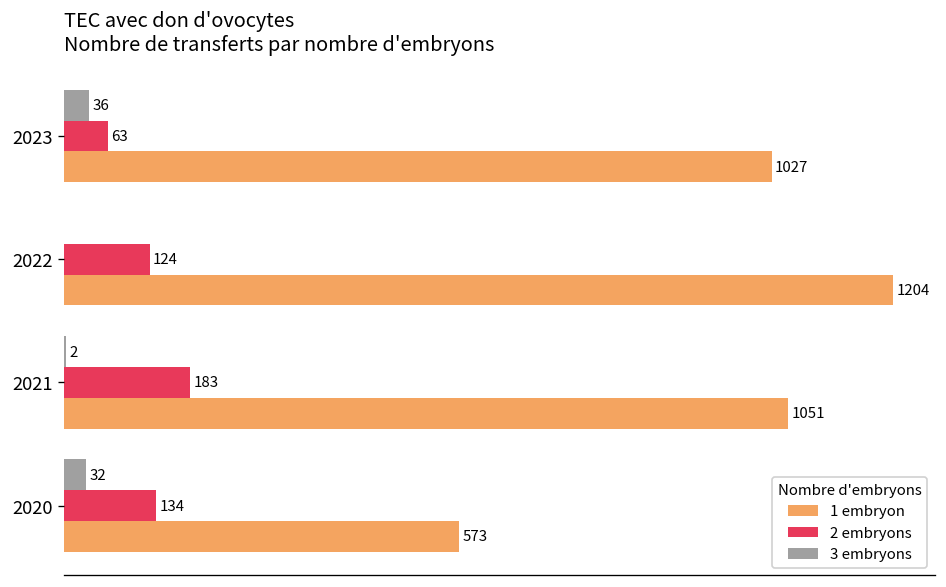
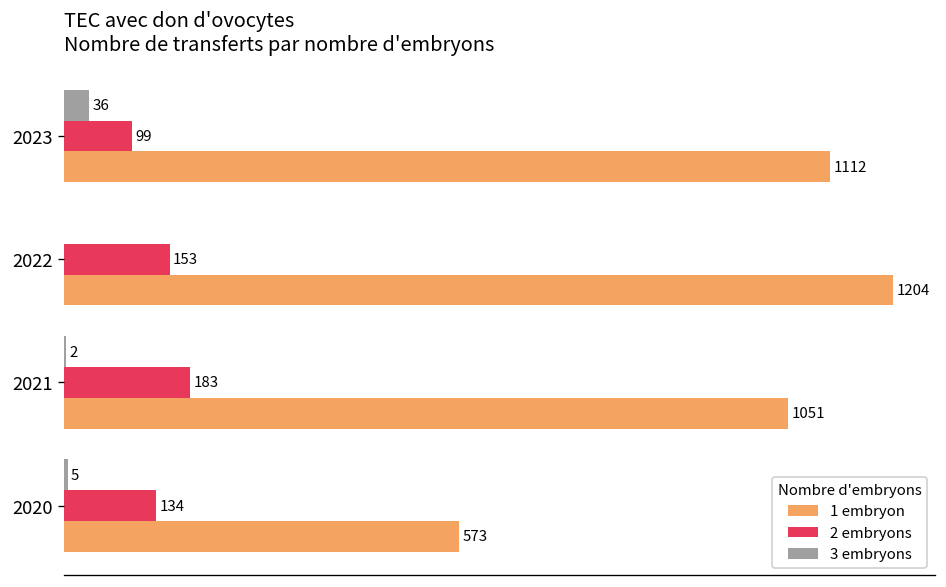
2 embryons, 2023: 63 -> 99
1 embryon, 2023: 1027 -> 1112
2 embryons, 2022: 124 -> 153
3 embryons, 2020: 32 -> 5
